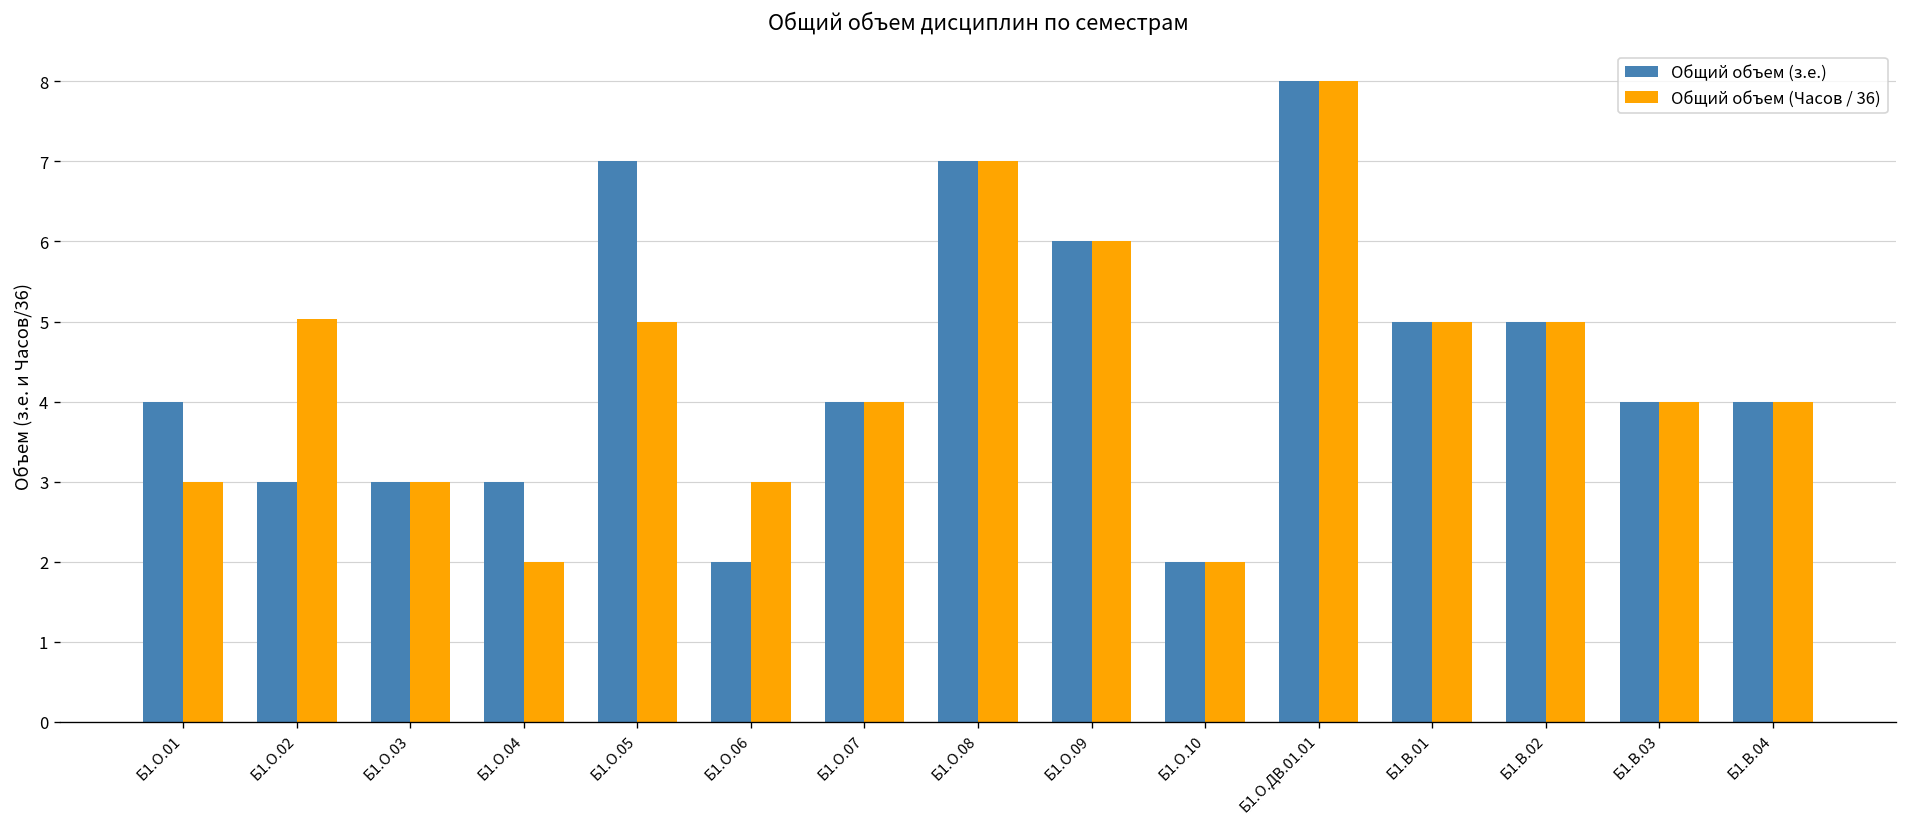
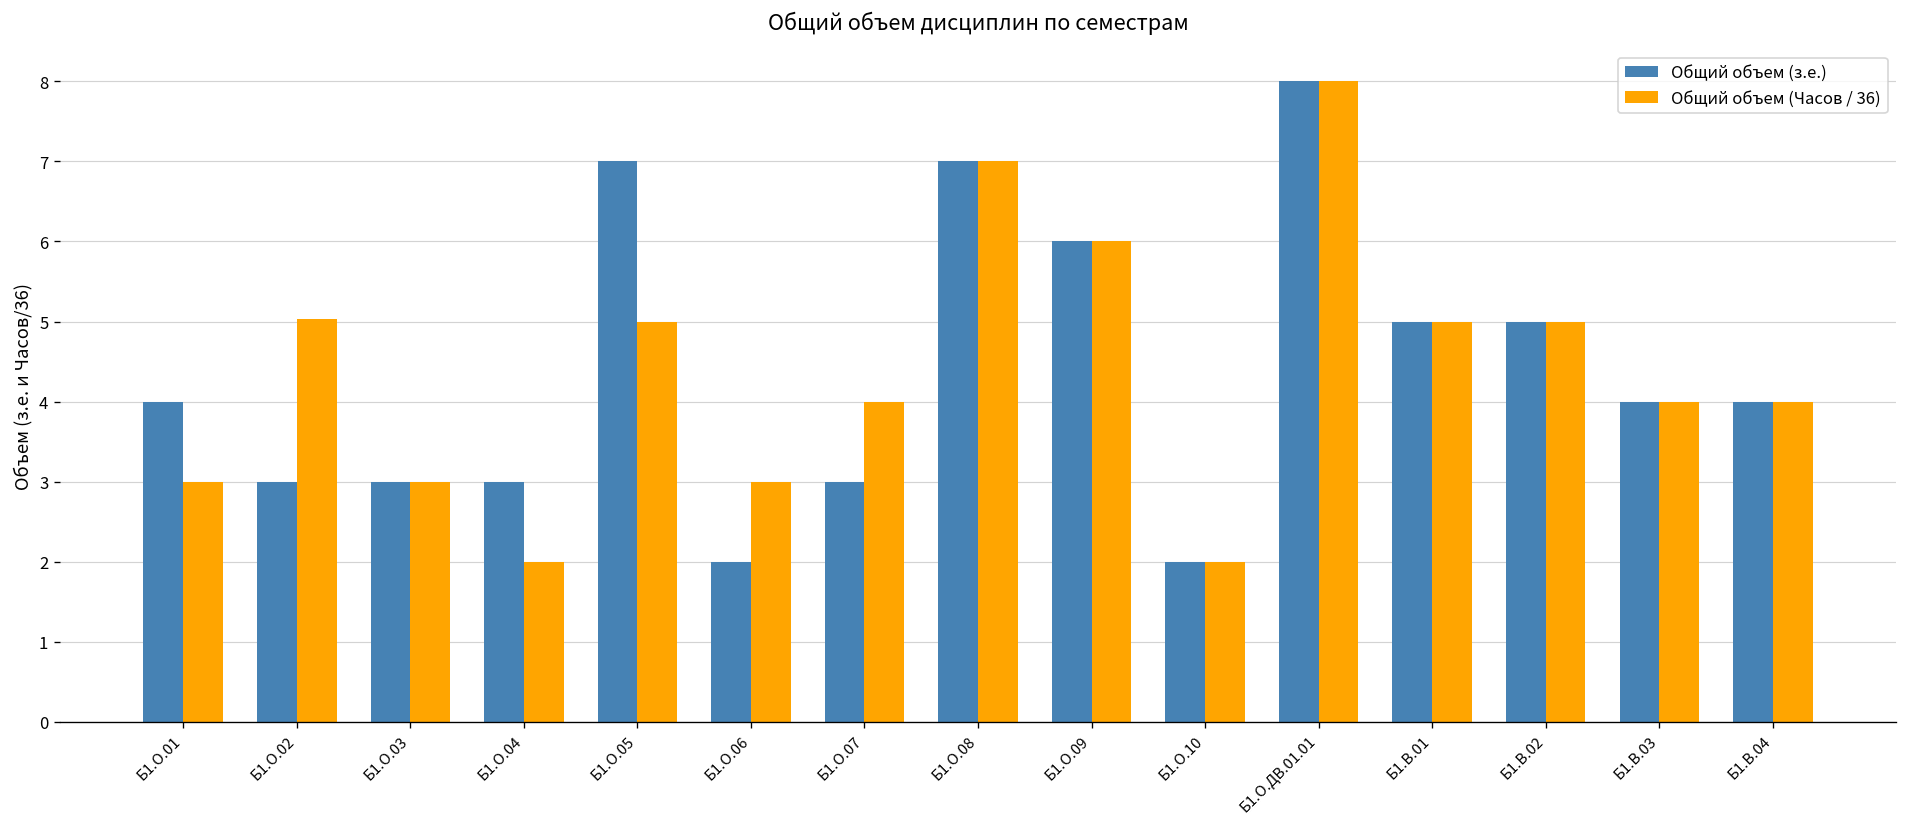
Общий объем (з.е.), Б1.О.07: 4 -> 3
